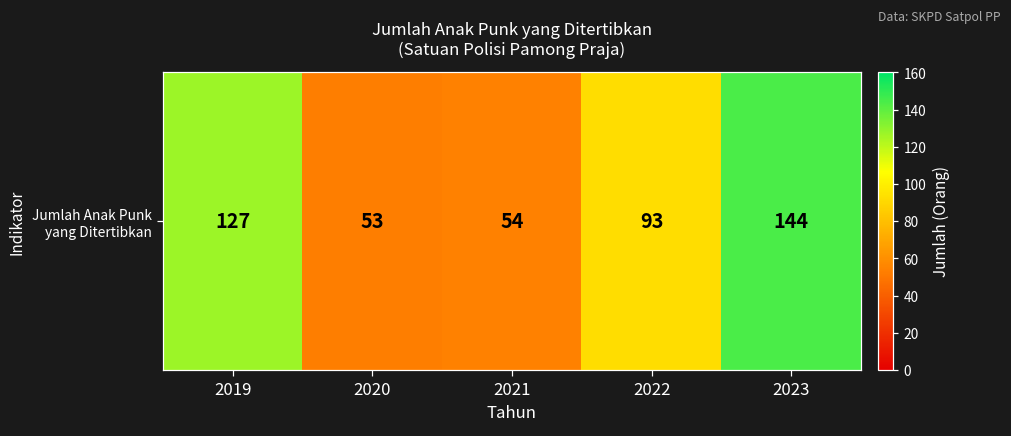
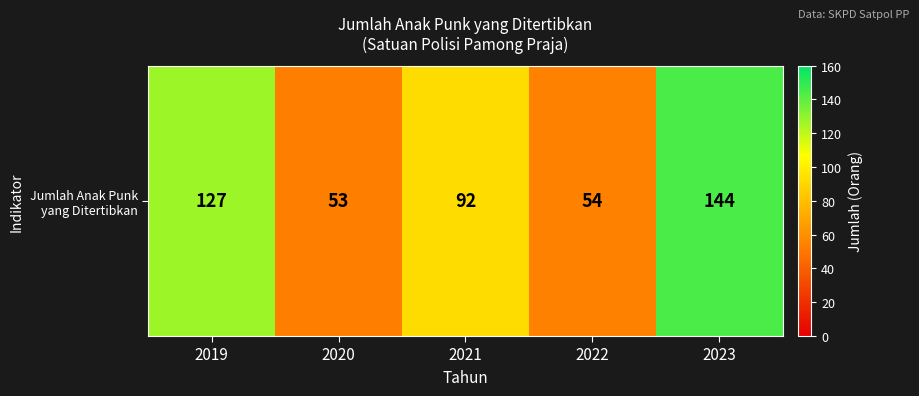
Jumlah Anak Punk yang Ditertibkan, 2021: 54 -> 92
Jumlah Anak Punk yang Ditertibkan, 2022: 93 -> 54
